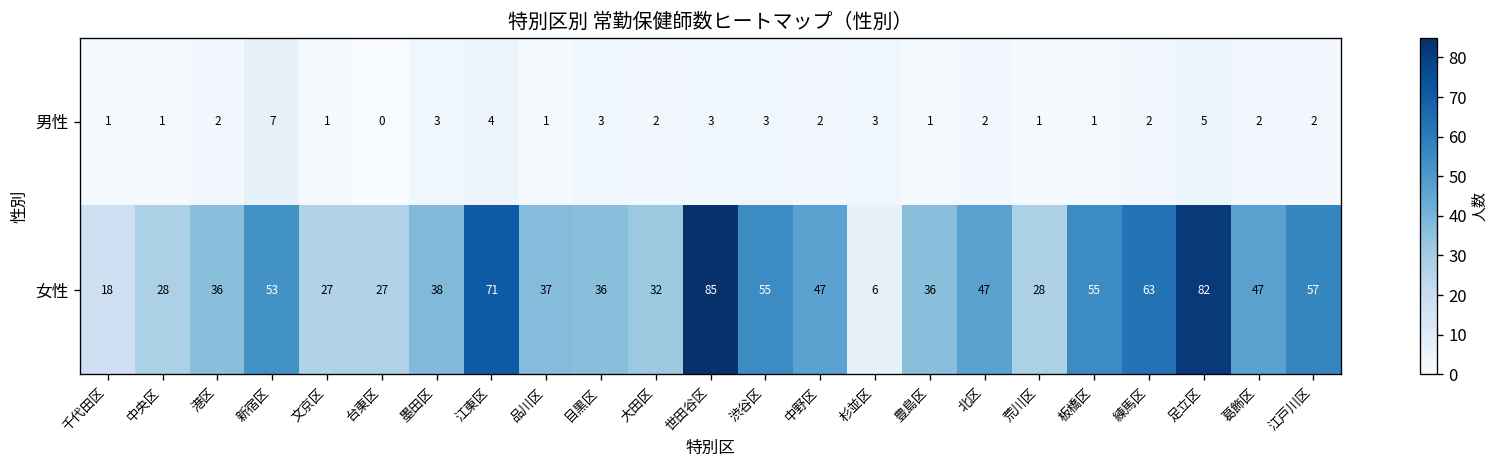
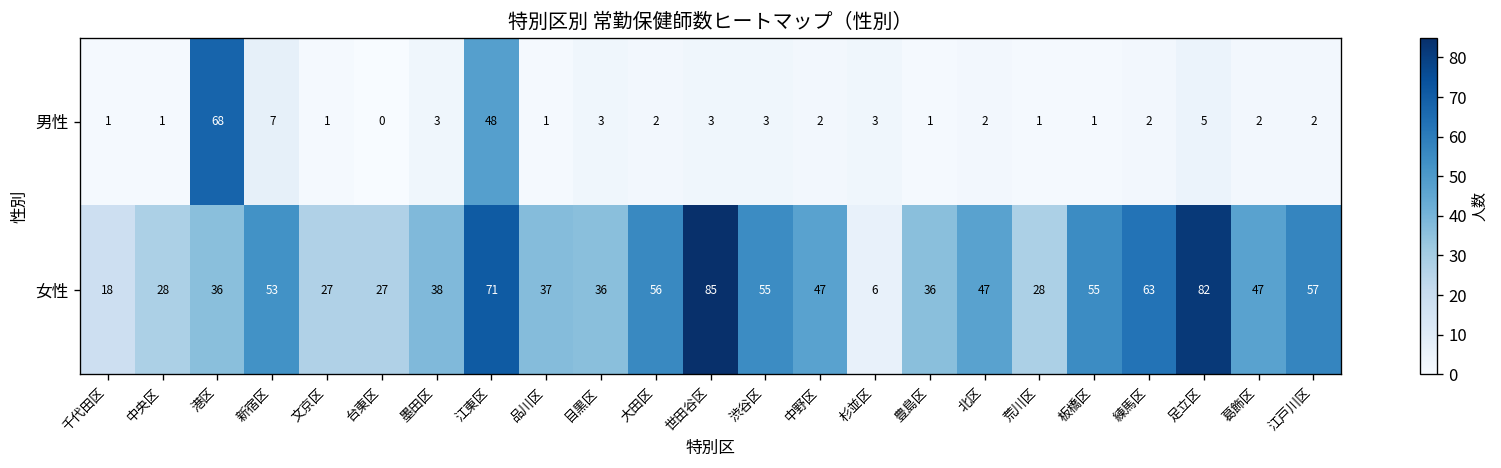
男性, 港区: 2 -> 68
男性, 江東区: 4 -> 48
女性, 大田区: 32 -> 56
